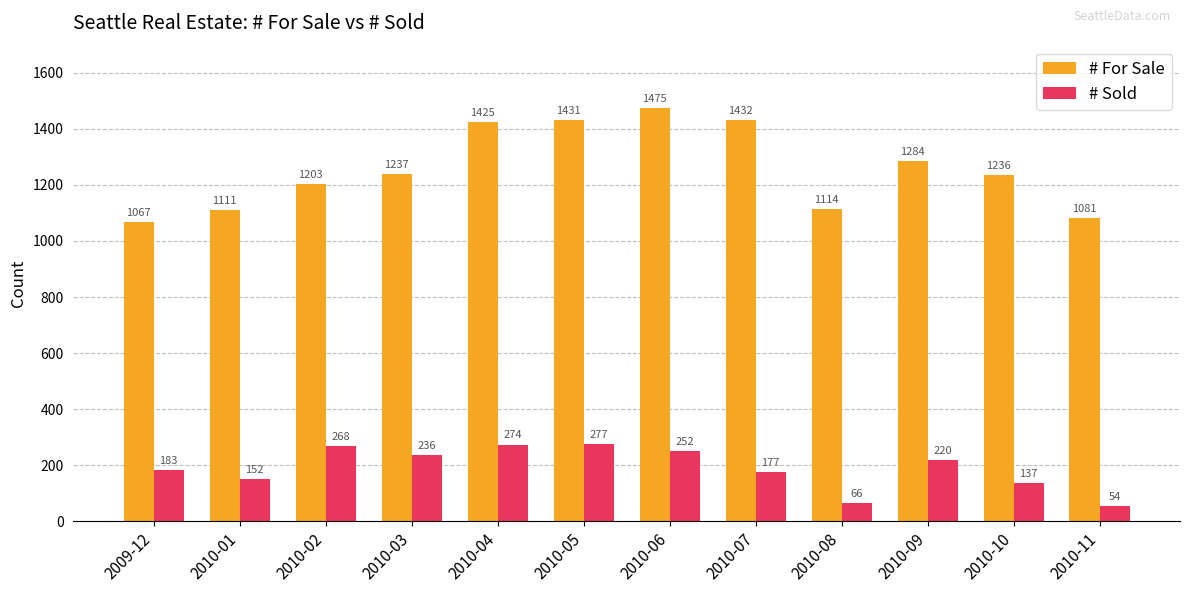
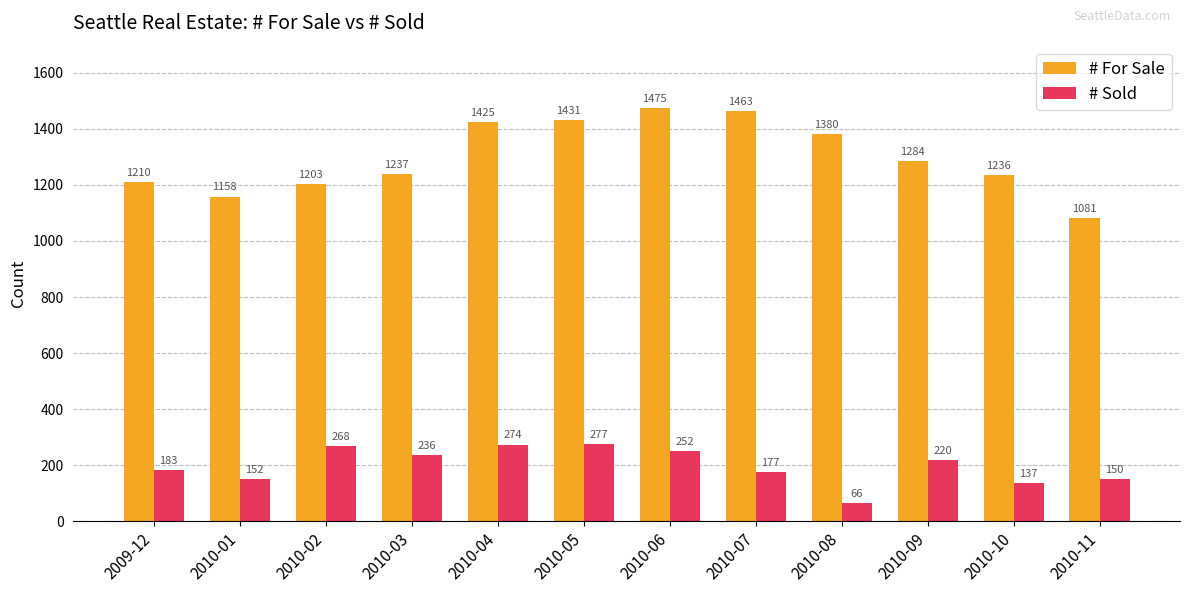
# For Sale, 2009-12: 1067 -> 1210
# For Sale, 2010-01: 1111 -> 1158
# For Sale, 2010-07: 1432 -> 1463
# For Sale, 2010-08: 1114 -> 1380
# Sold, 2010-11: 54 -> 150
